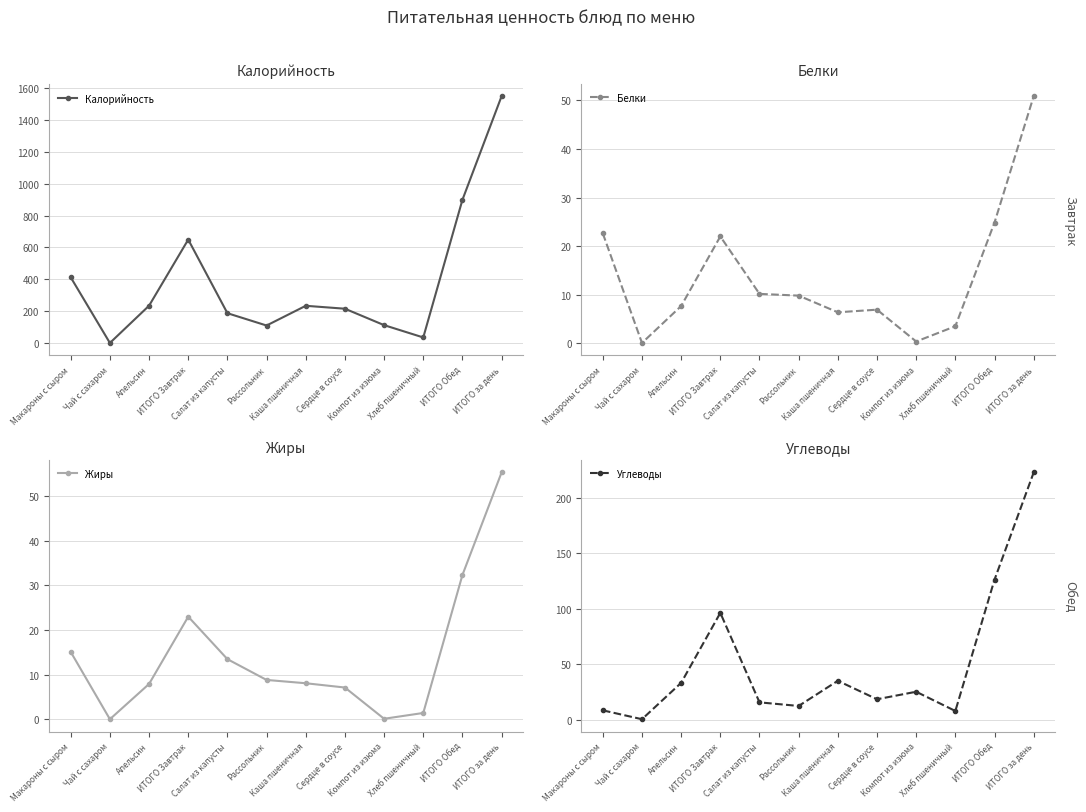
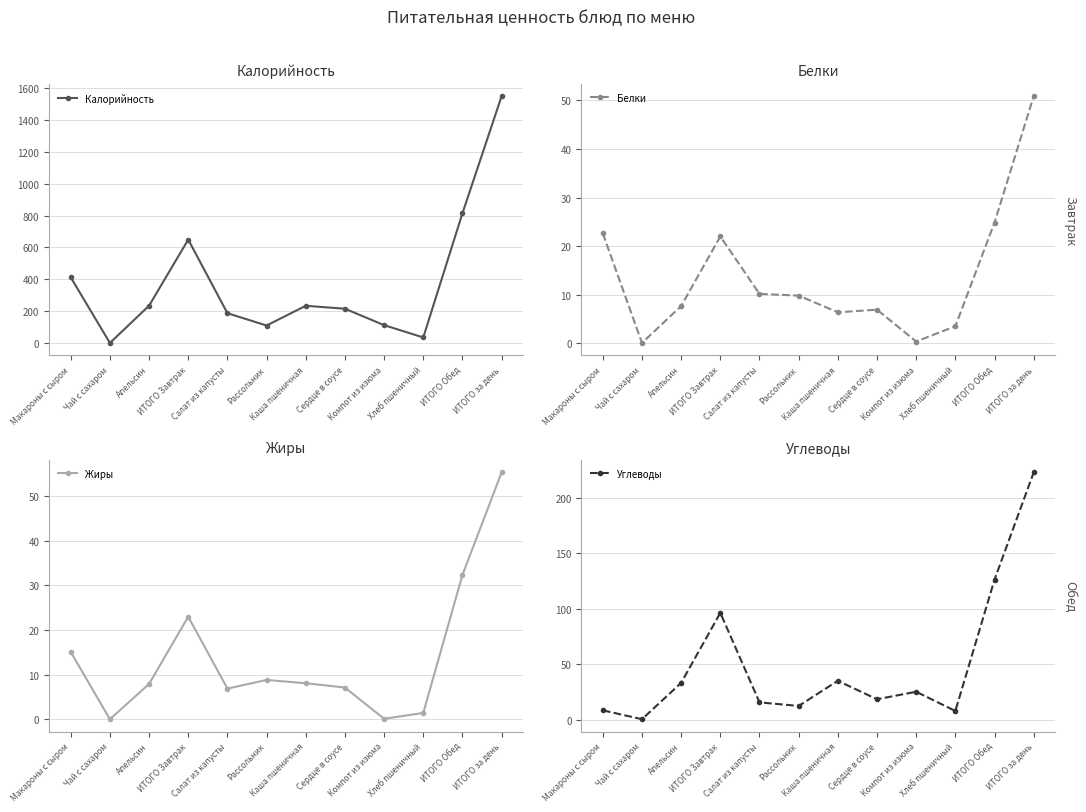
Калорийность, ИТОГО Обед: 900 -> 810
Жиры, Салат из капусты: 13 -> 7
